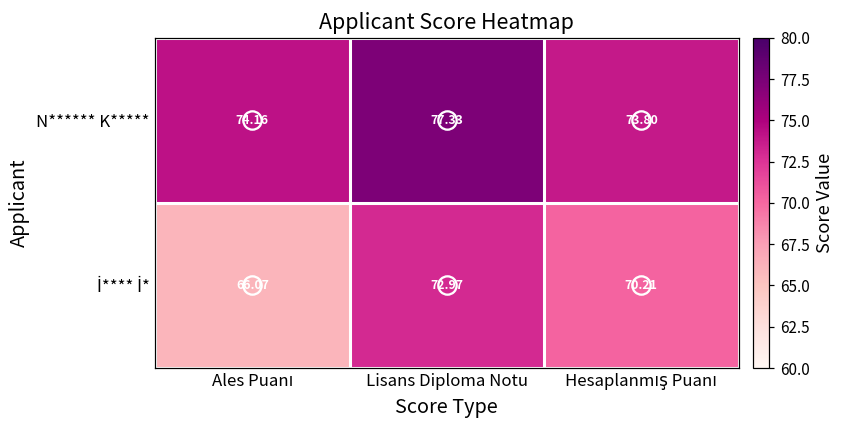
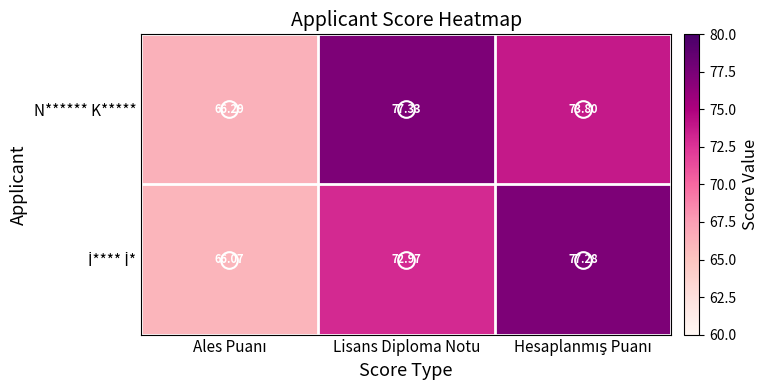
N****** K*****, Ales Puanı: 74.16 -> 66.29
İ**** İ*, Hesaplanmış Puanı: 70.21 -> 77.28
